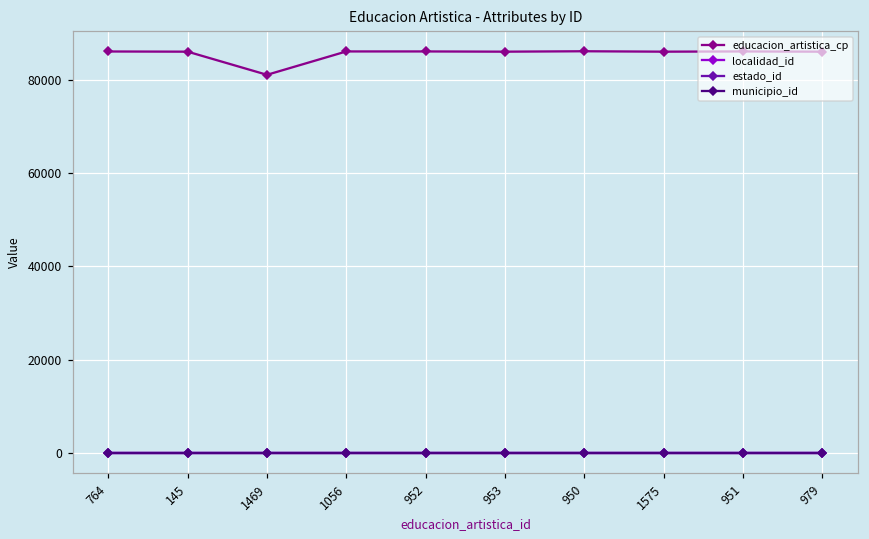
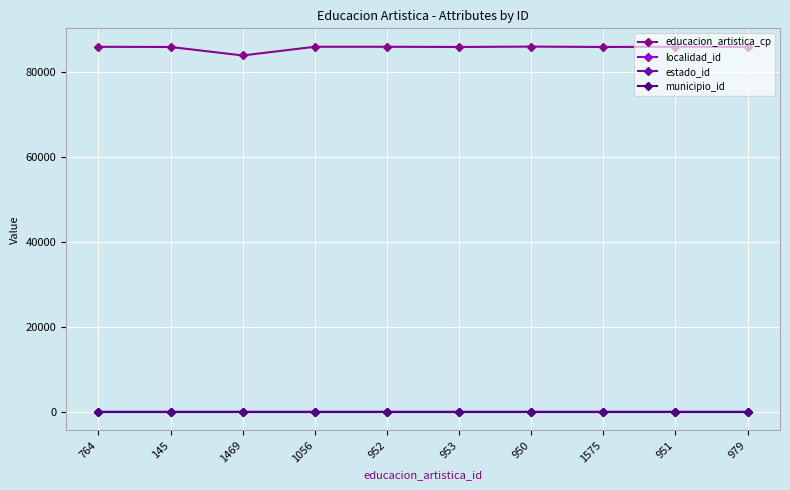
educacion_artistica_cp, 1469: 81000 -> 84000
